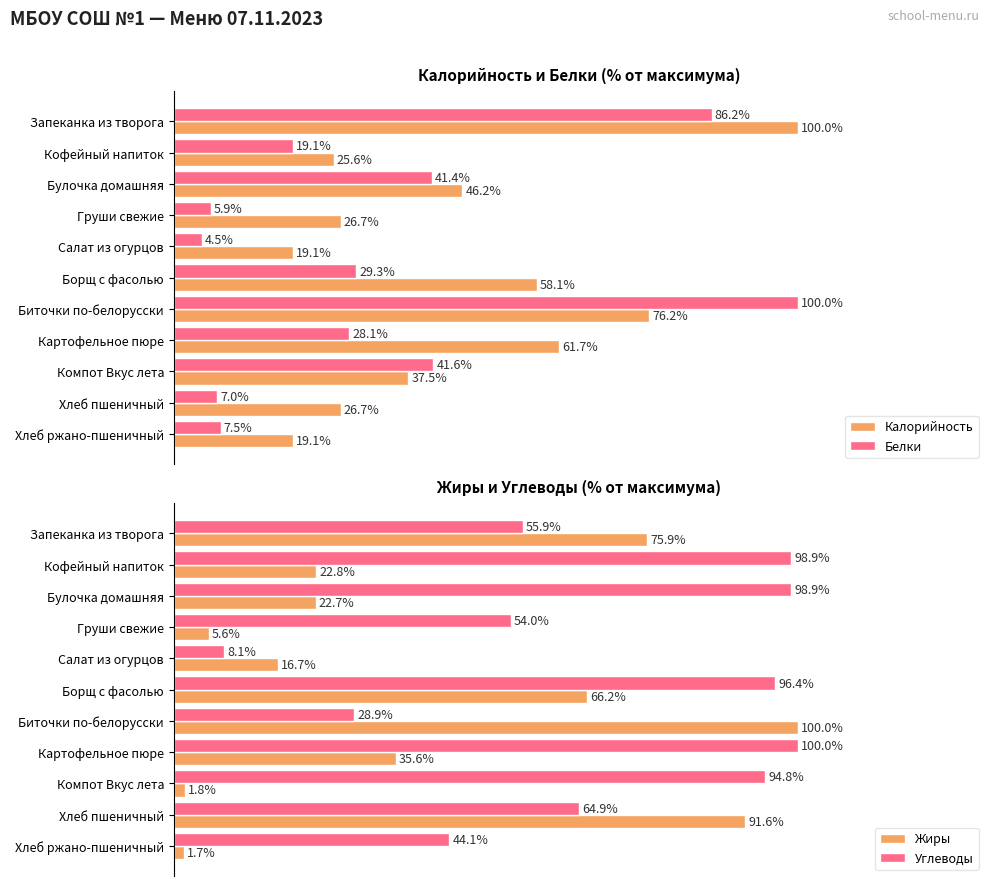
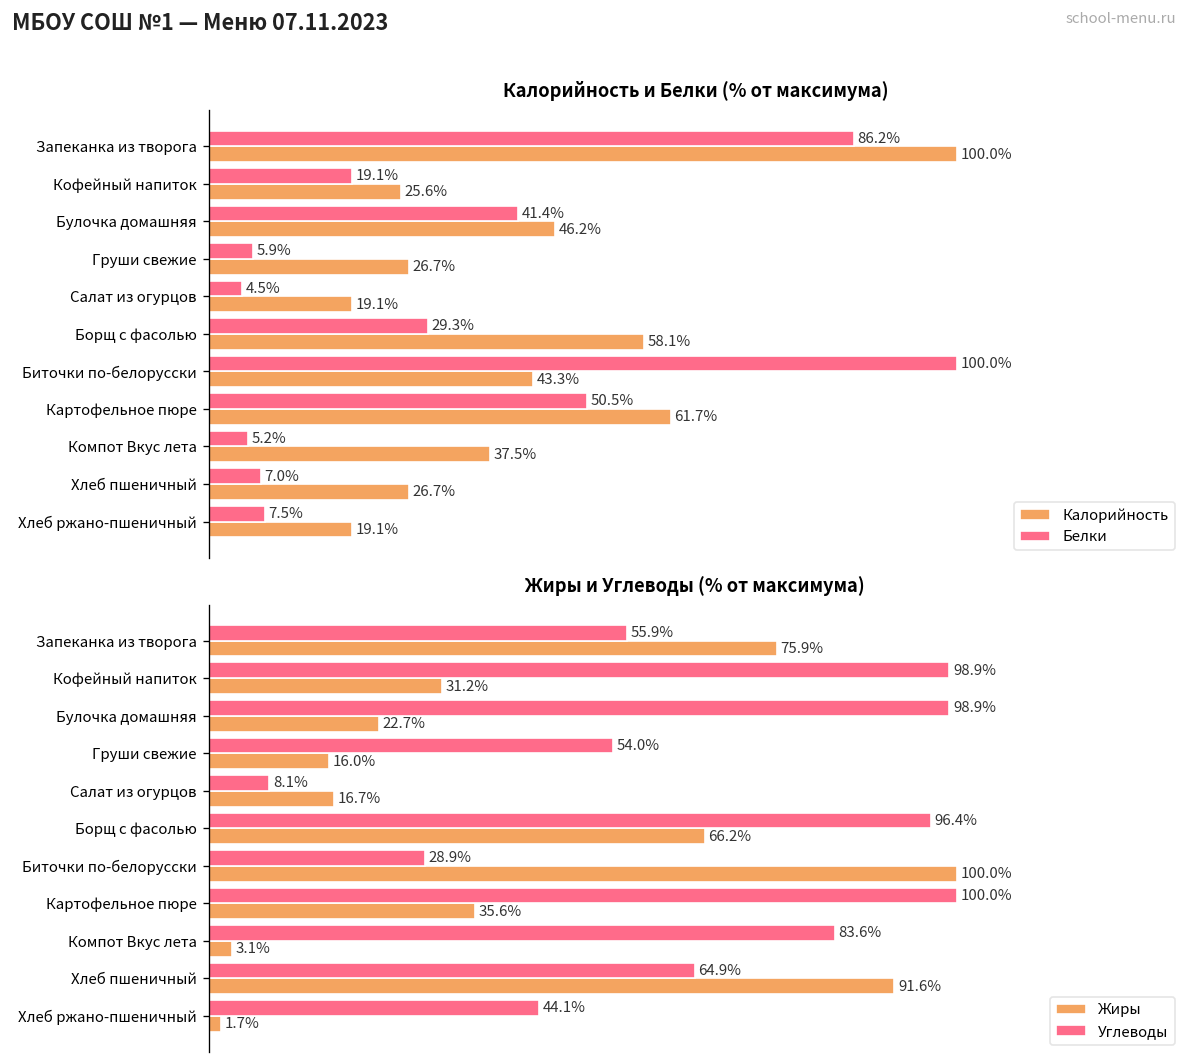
Калорийность и Белки (% от максимума), Калорийность, Биточки по-белорусски: 76.2% -> 43.3%
Калорийность и Белки (% от максимума), Белки, Картофельное пюре: 28.1% -> 50.5%
Калорийность и Белки (% от максимума), Белки, Компот Вкус лета: 41.6% -> 5.2%
Жиры и Углеводы (% от максимума), Жиры, Кофейный напиток: 22.8% -> 31.2%
Жиры и Углеводы (% от максимума), Жиры, Груши свежие: 5.6% -> 16.0%
Жиры и Углеводы (% от максимума), Углеводы, Компот Вкус лета: 94.8% -> 83.6%
Жиры и Углеводы (% от максимума), Жиры, Компот Вкус лета: 1.8% -> 3.1%
